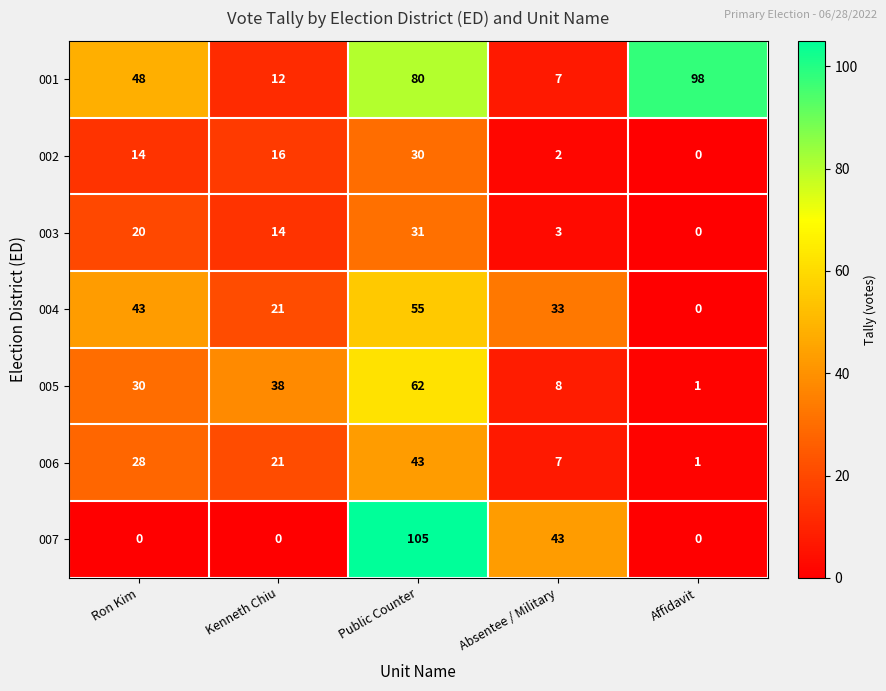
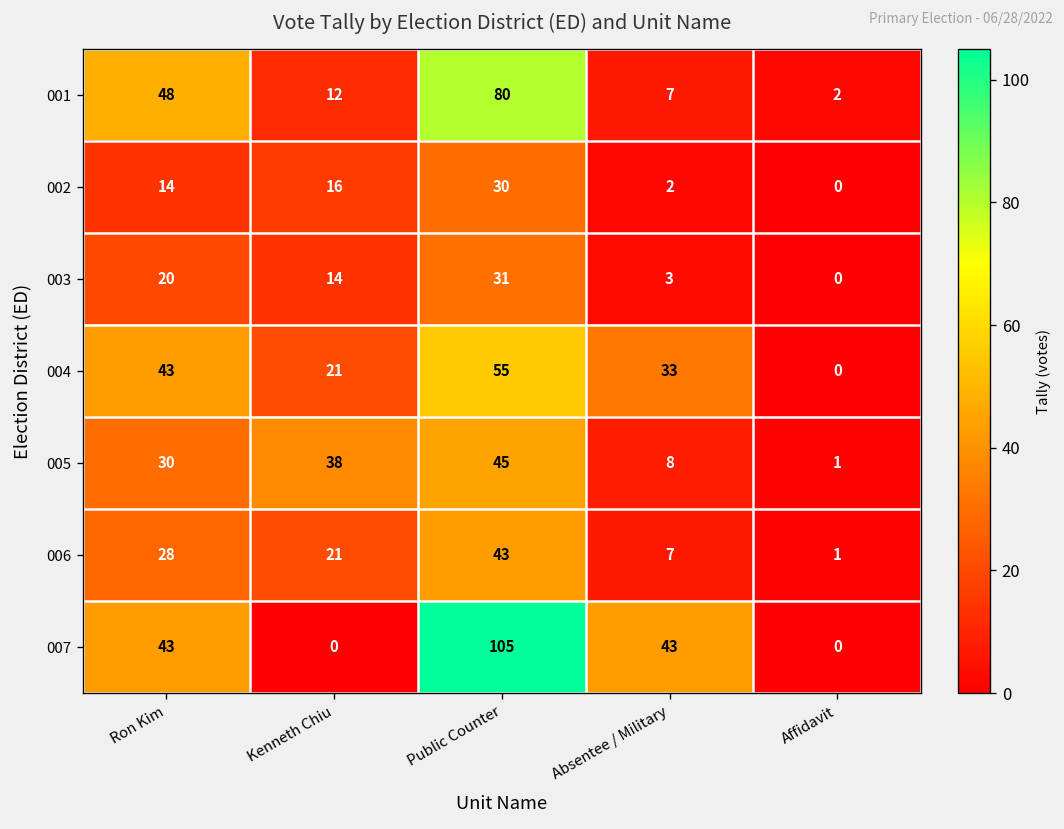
001, Affidavit: 98 -> 2
005, Public Counter: 62 -> 45
007, Ron Kim: 0 -> 43
